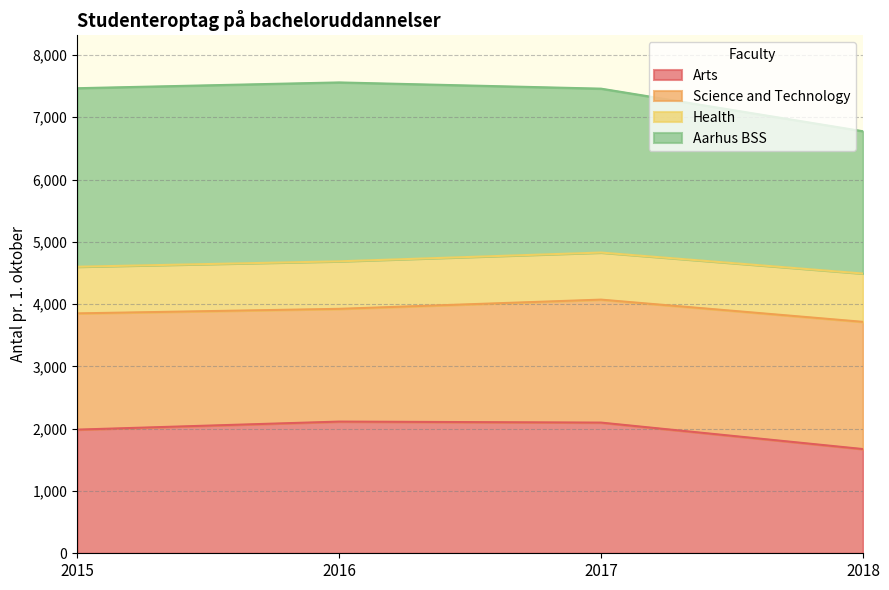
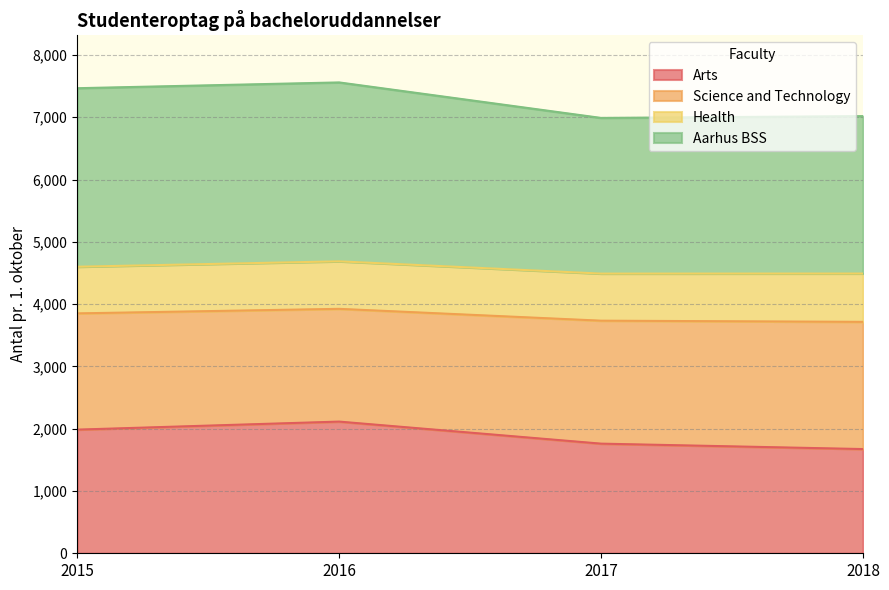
Arts, 2017: 2,100 -> 1,800
Aarhus BSS, 2017: 2,600 -> 2,500
Aarhus BSS, 2018: 2,300 -> 2,500
